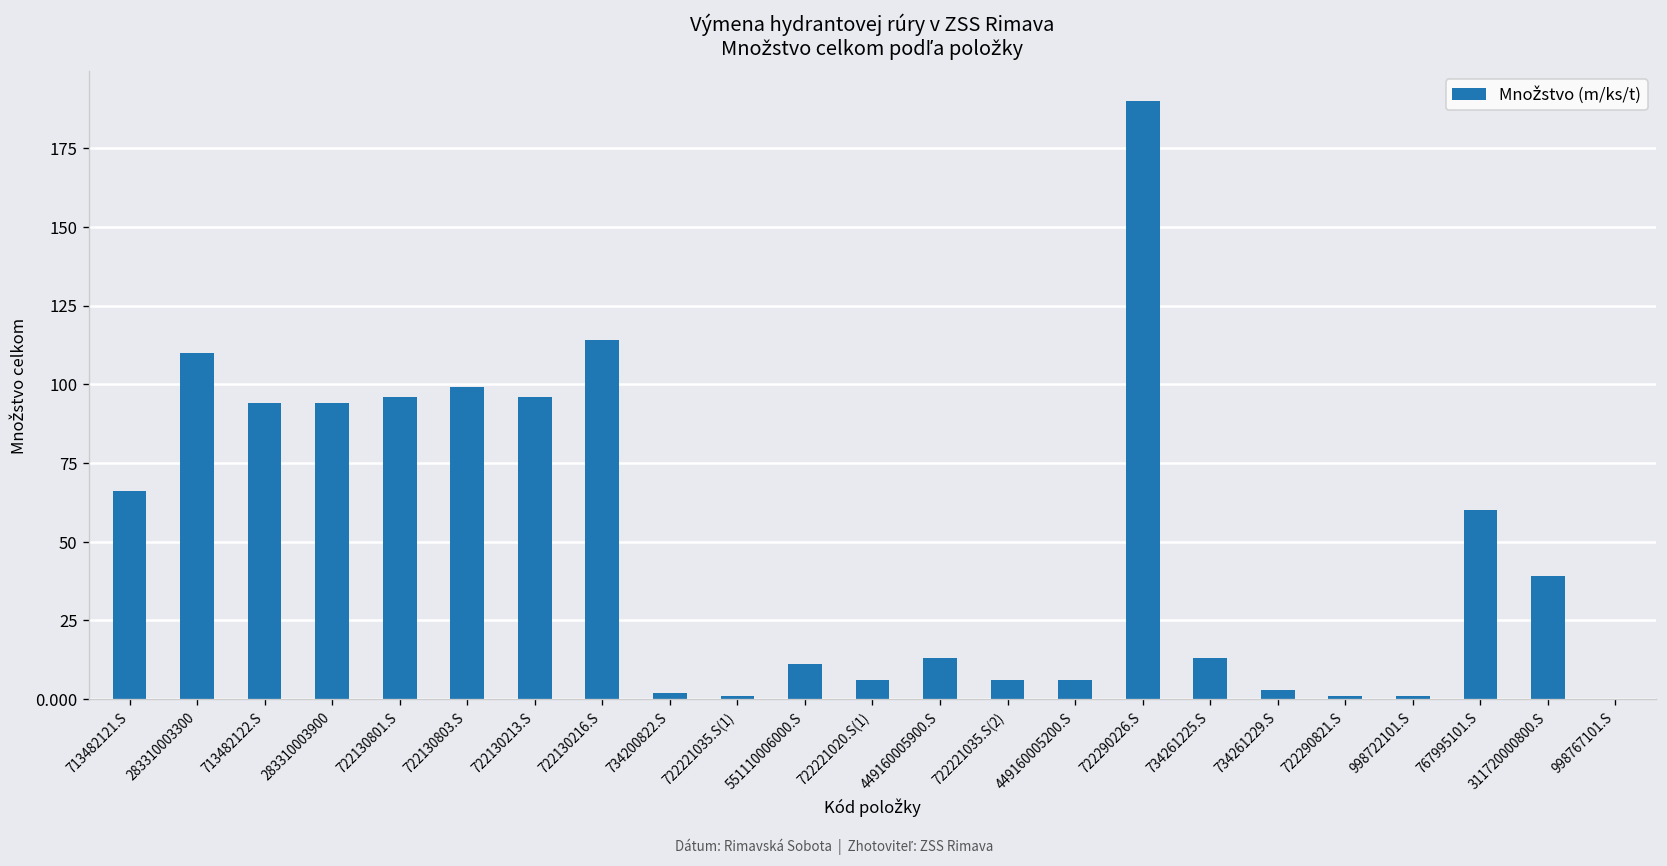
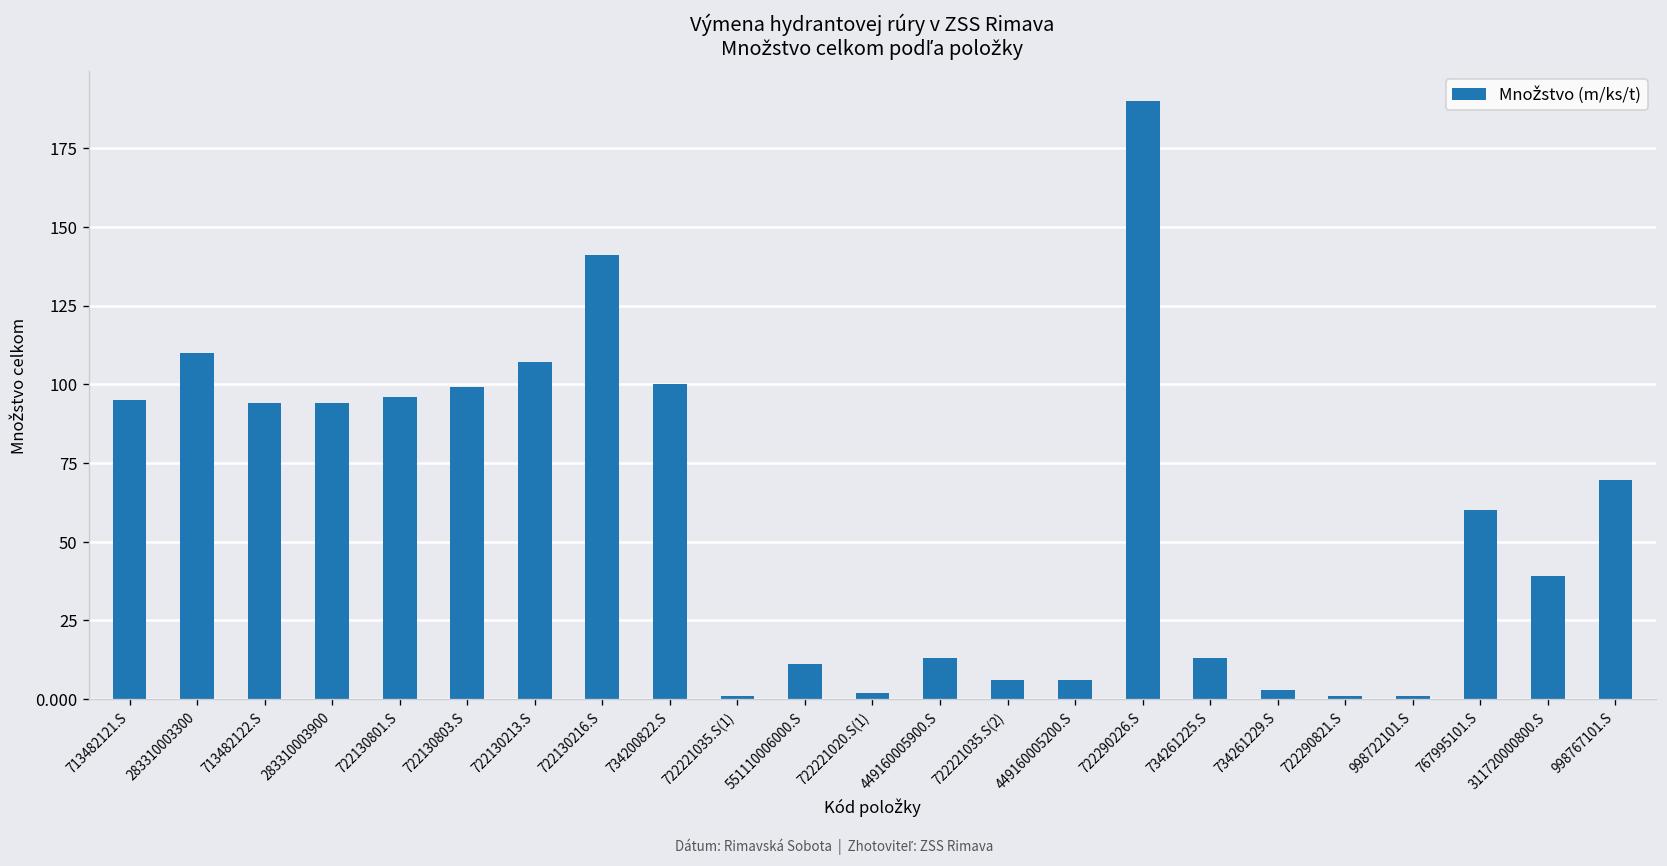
713482121.S: 66 -> 95
722130213.S: 96 -> 107
722130216.S: 114 -> 141
734200822.S: 2 -> 100
722221020.S(1): 6 -> 2
998767101.S: 0 -> 70
